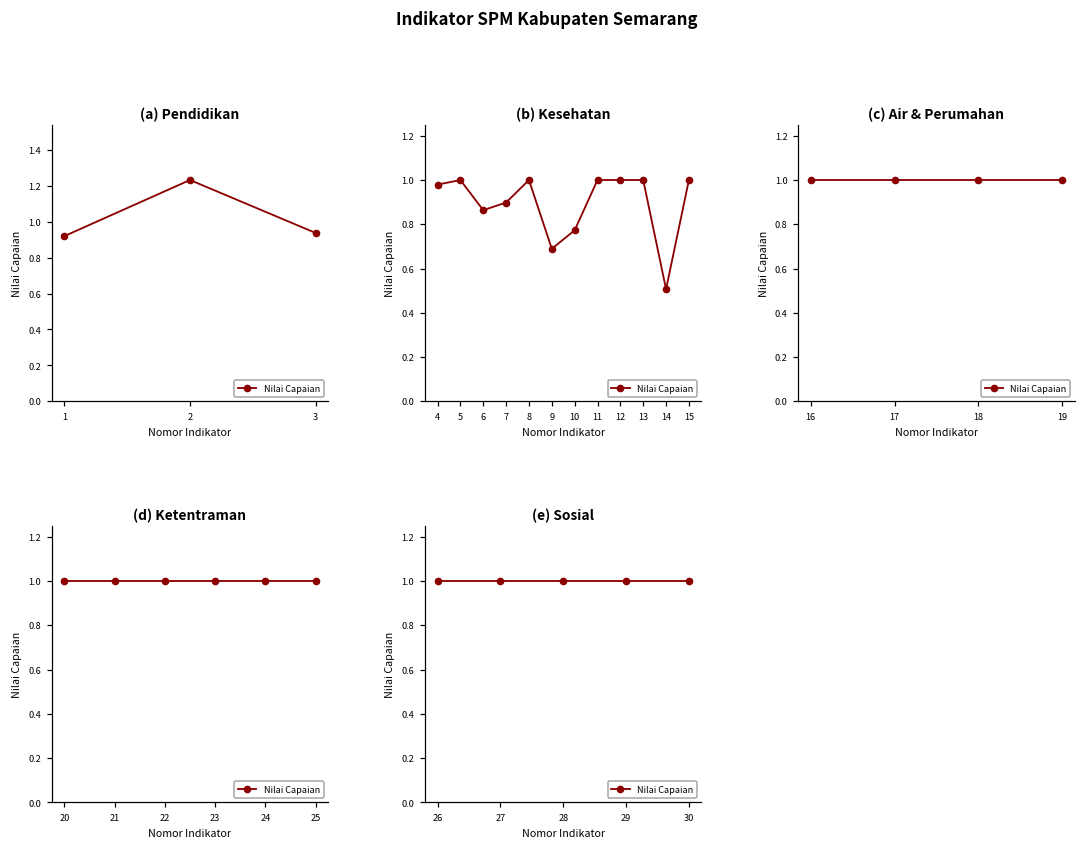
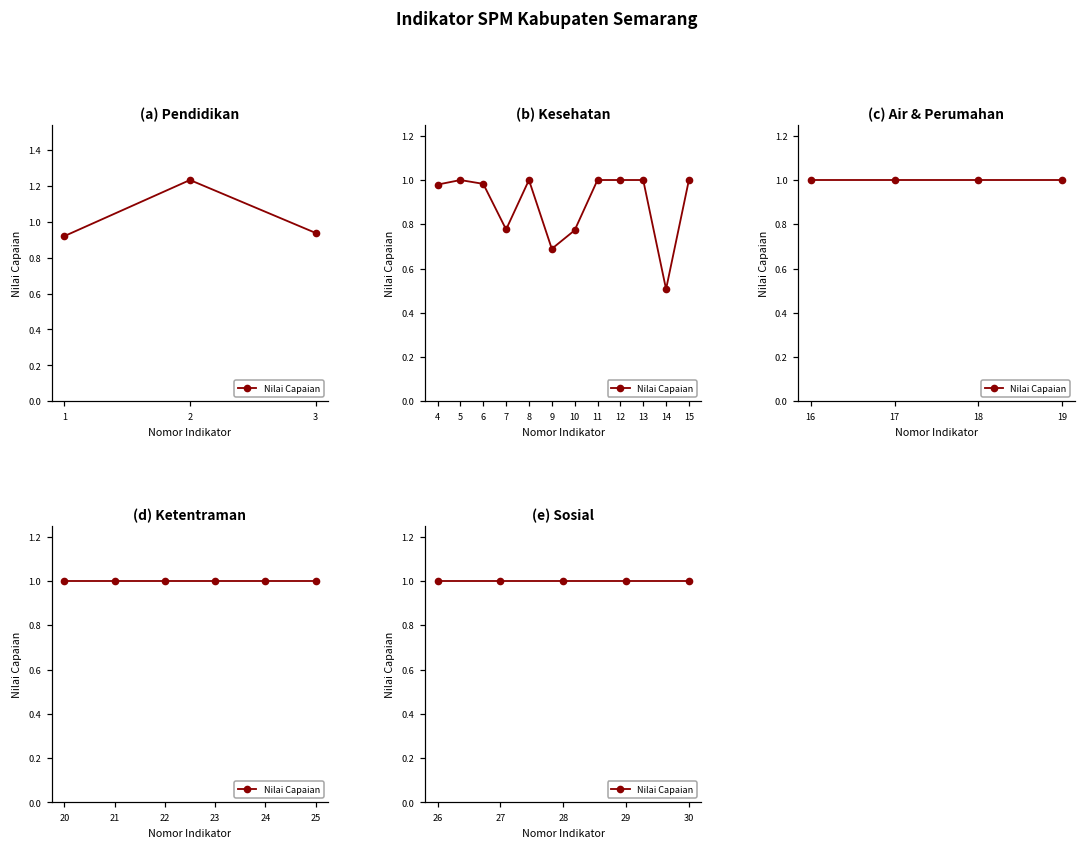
(b) Kesehatan, 6: 0.86 -> 0.98
(b) Kesehatan, 7: 0.90 -> 0.78
